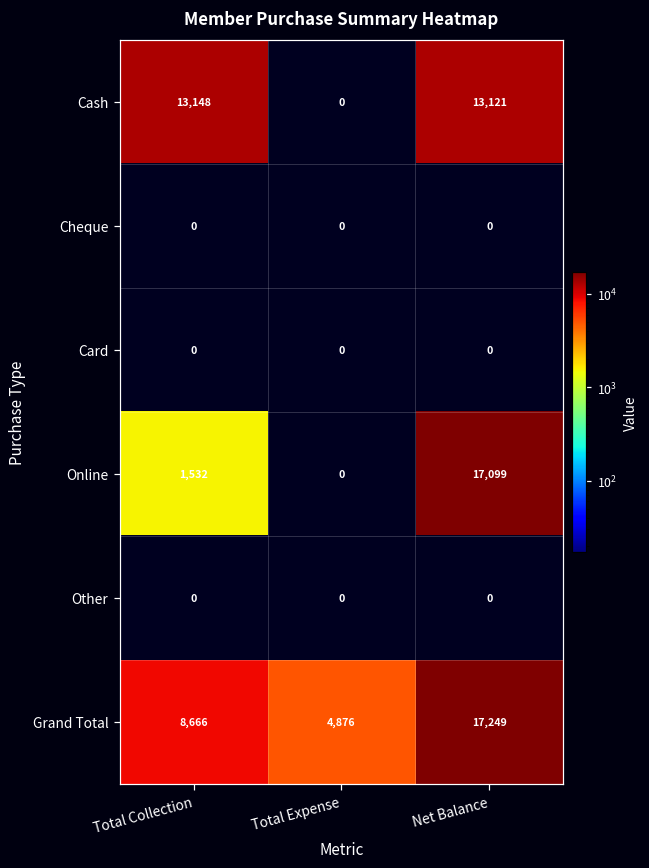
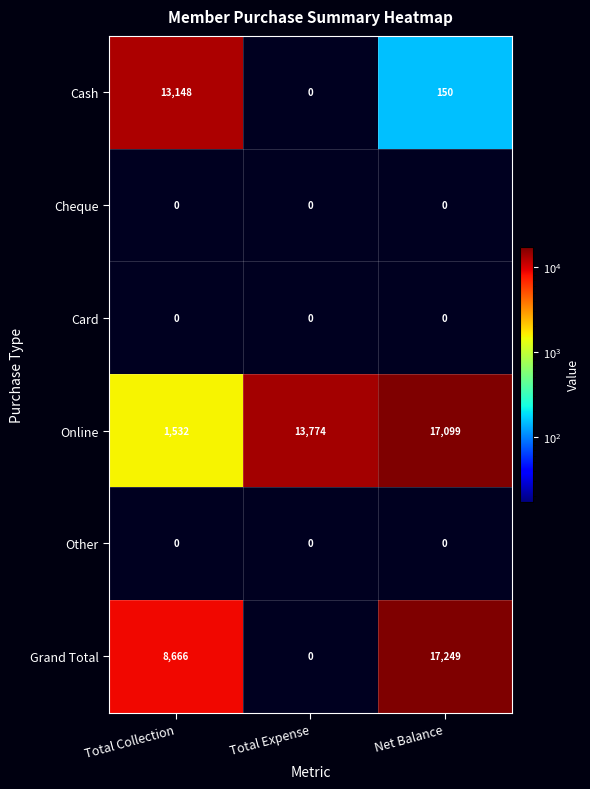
Cash, Net Balance: 13,121 -> 150
Online, Total Expense: 0 -> 13,774
Grand Total, Total Expense: 4,876 -> 0
